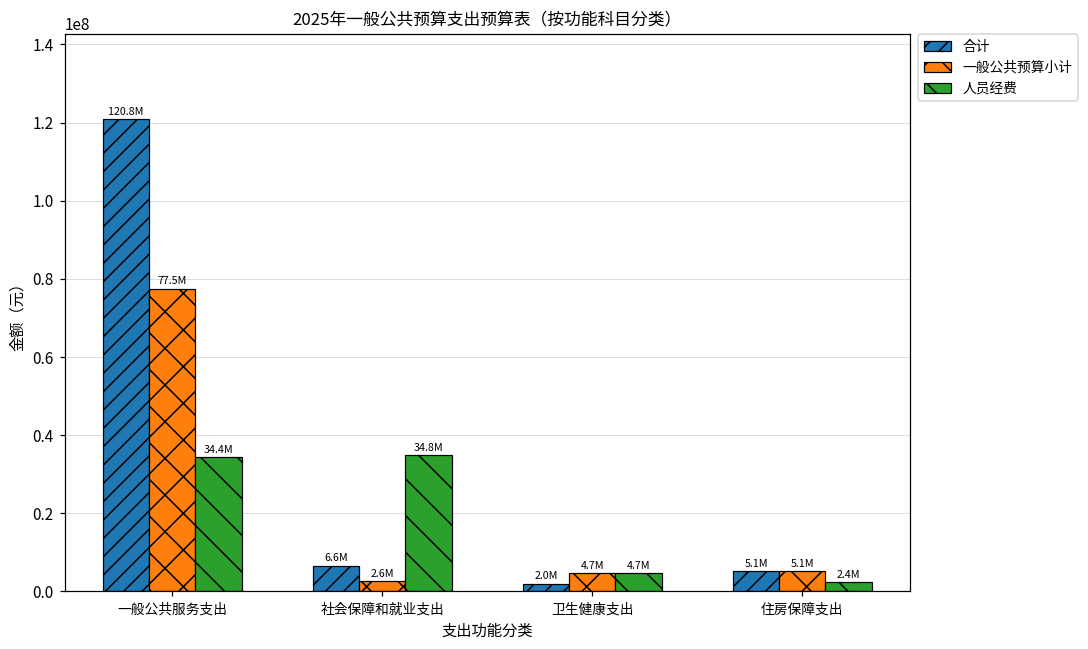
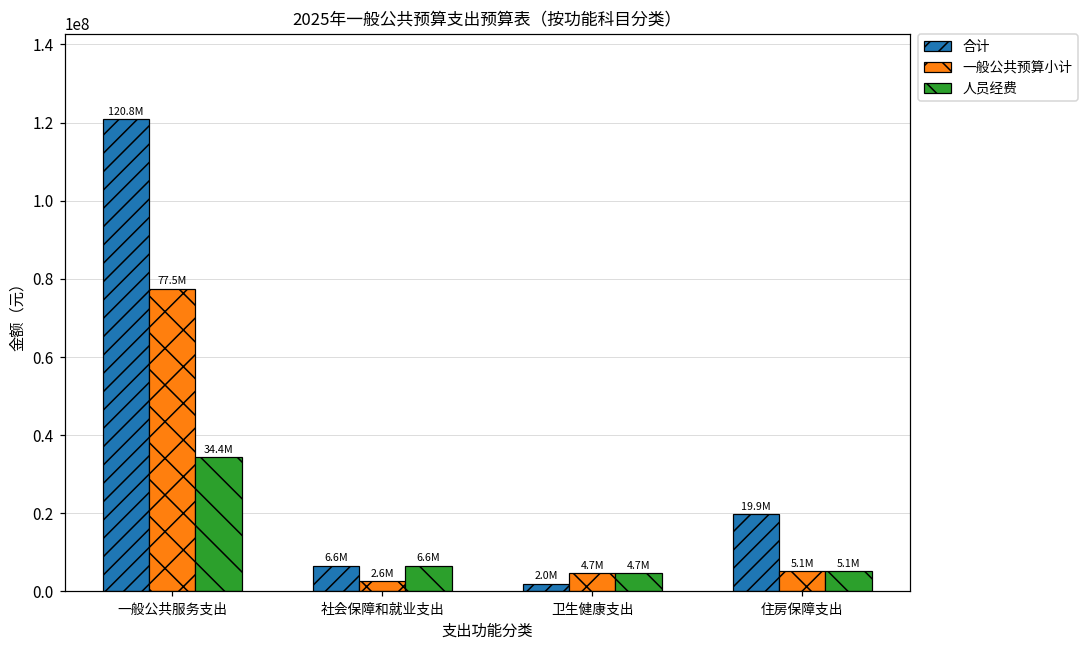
人员经费, 社会保障和就业支出: 34.8M -> 6.6M
合计, 住房保障支出: 5.1M -> 19.9M
人员经费, 住房保障支出: 2.4M -> 5.1M
